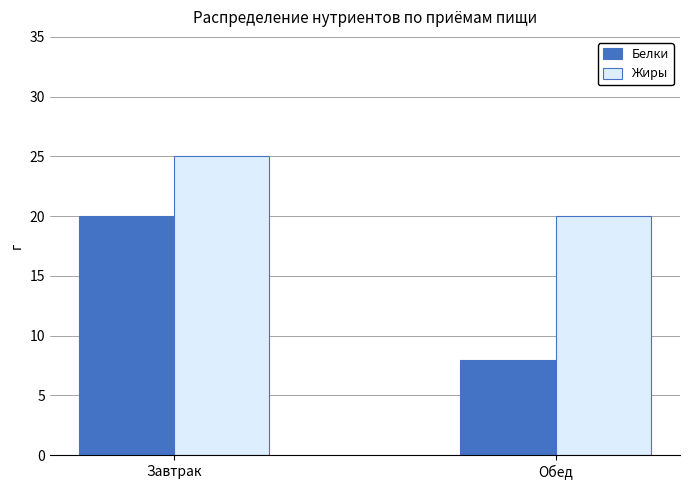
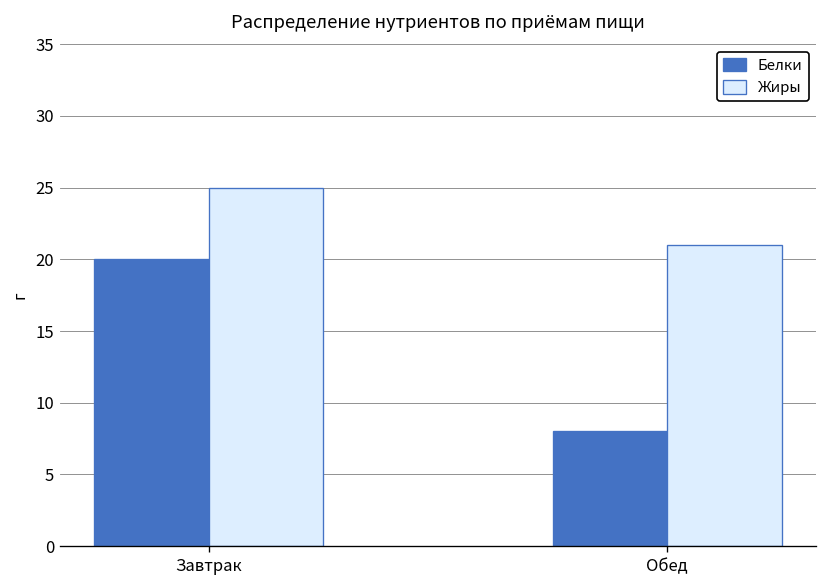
Жиры, Обед: 20 -> 21
